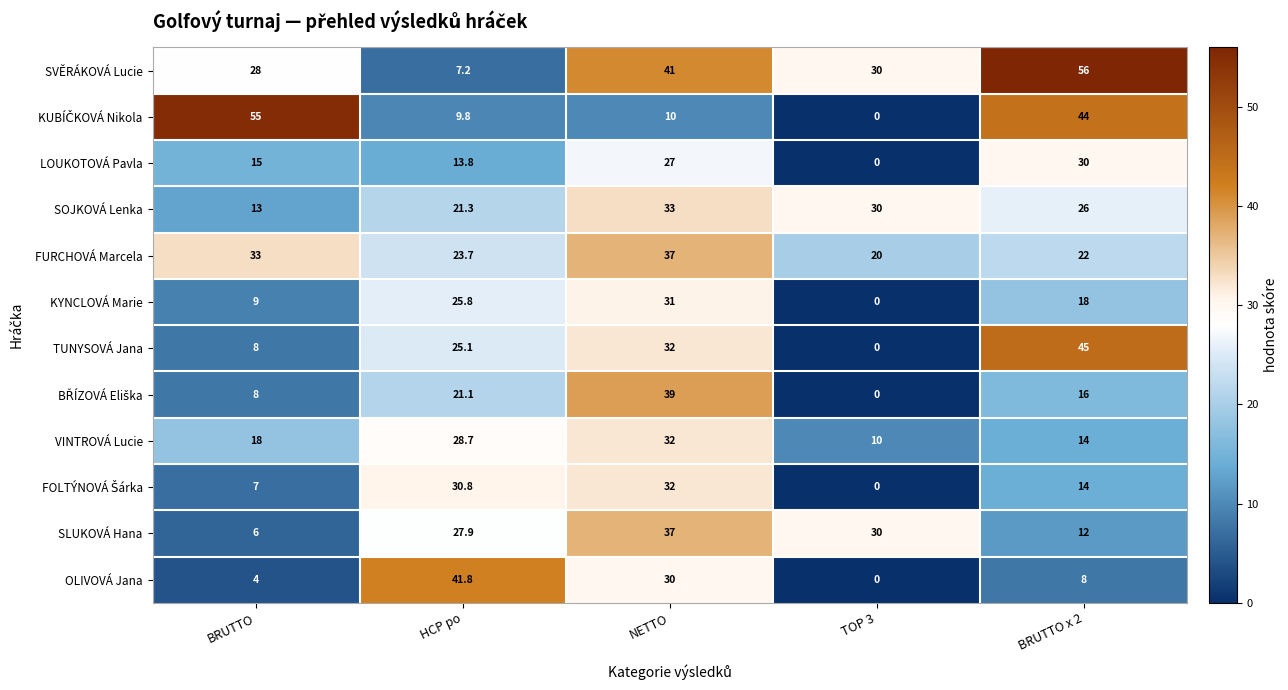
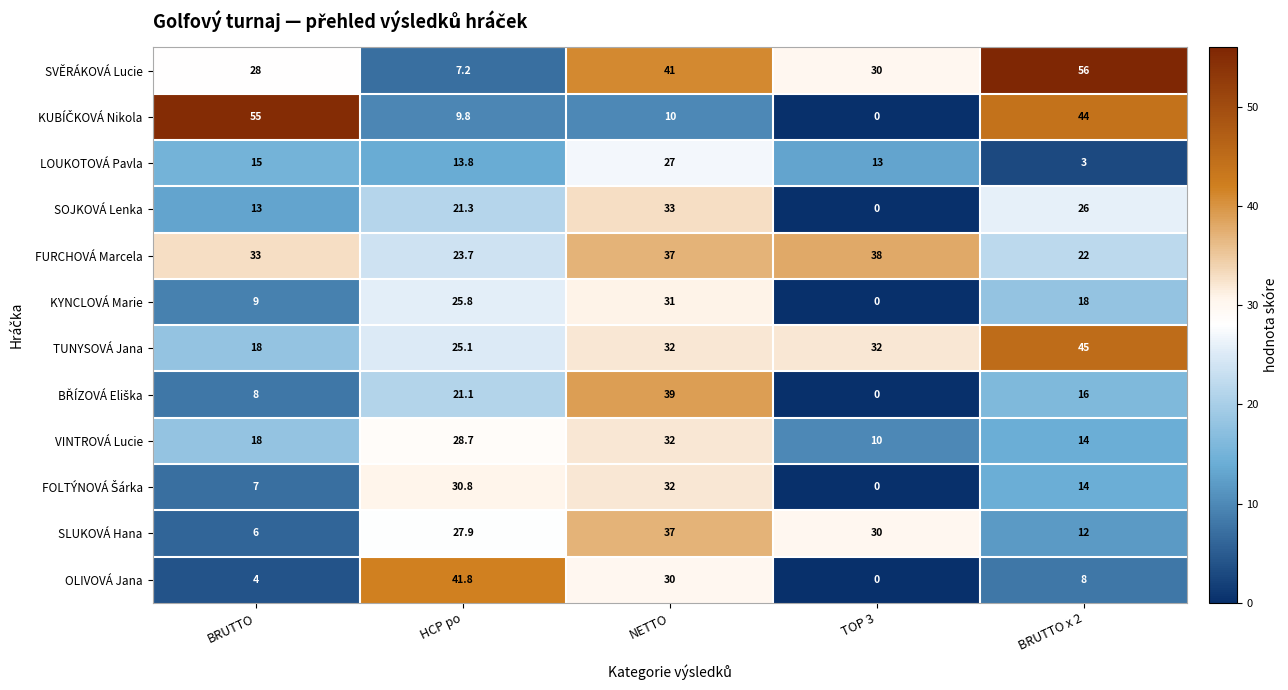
LOUKOTOVÁ Pavla, TOP 3: 0 -> 13
LOUKOTOVÁ Pavla, BRUTTO x 2: 30 -> 3
SOJKOVÁ Lenka, TOP 3: 30 -> 0
FURCHOVÁ Marcela, TOP 3: 20 -> 38
TUNYSOVÁ Jana, BRUTTO: 8 -> 18
TUNYSOVÁ Jana, TOP 3: 0 -> 32
